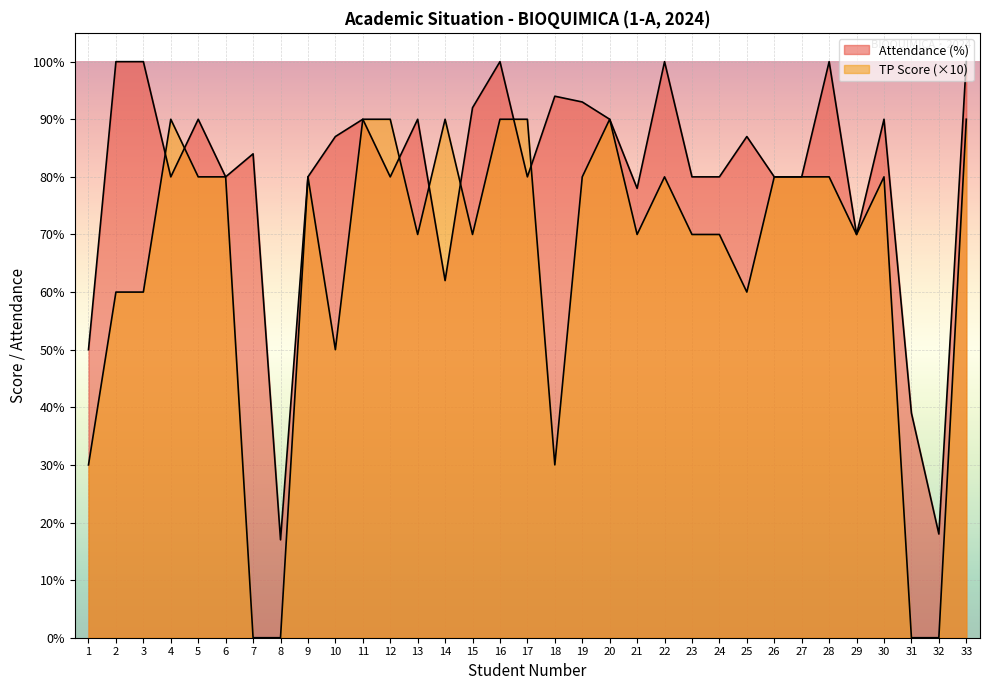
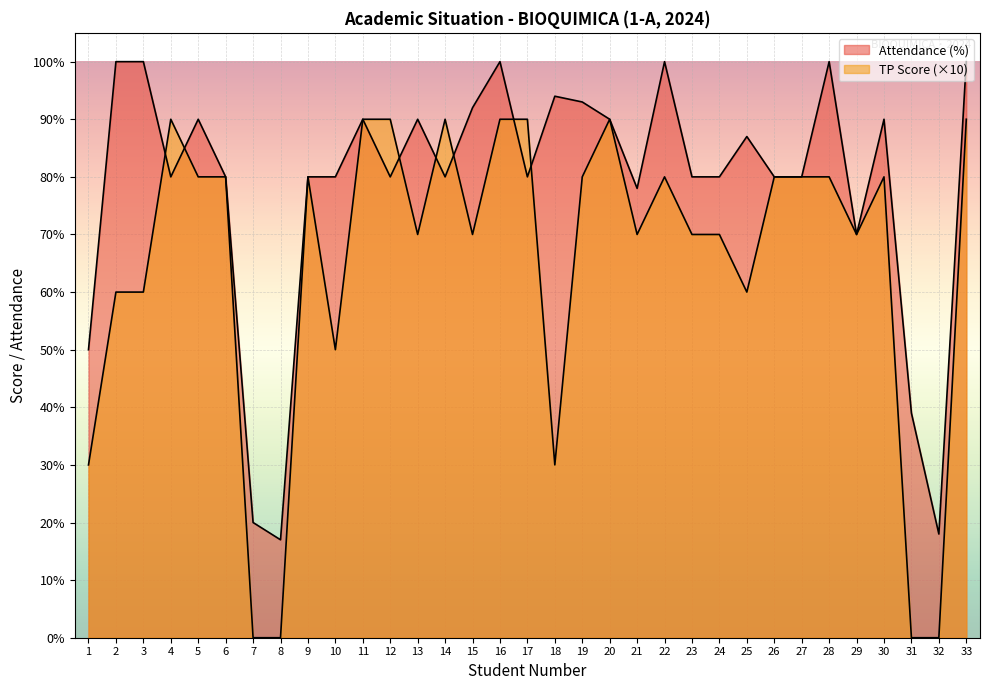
Attendance (%), 7: 84% -> 20%
Attendance (%), 10: 87% -> 80%
Attendance (%), 14: 62% -> 80%
